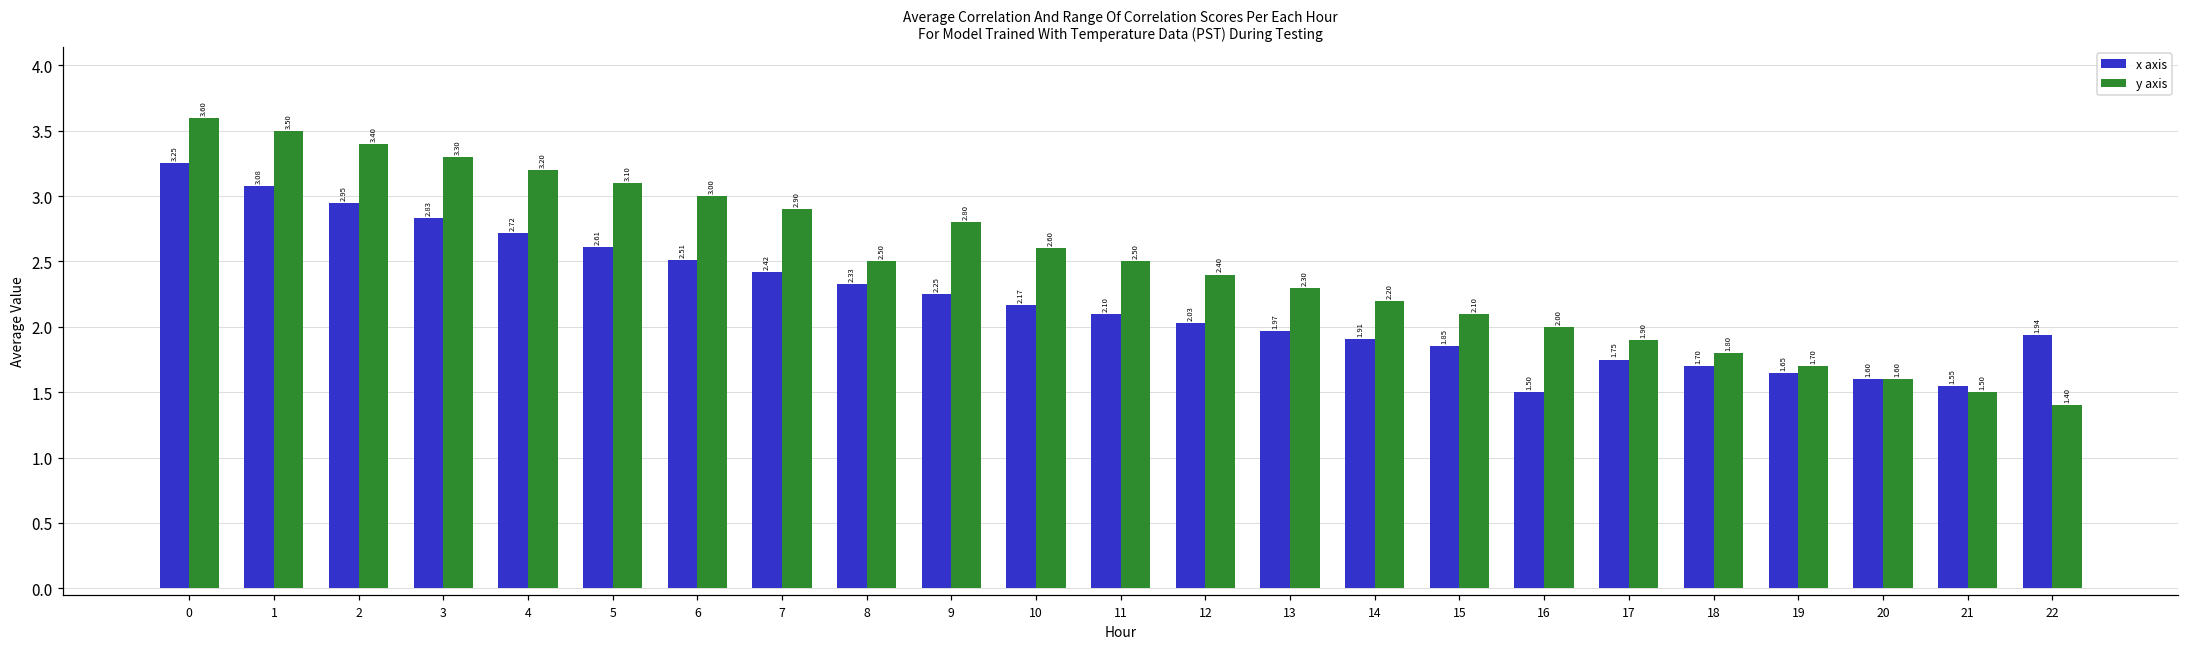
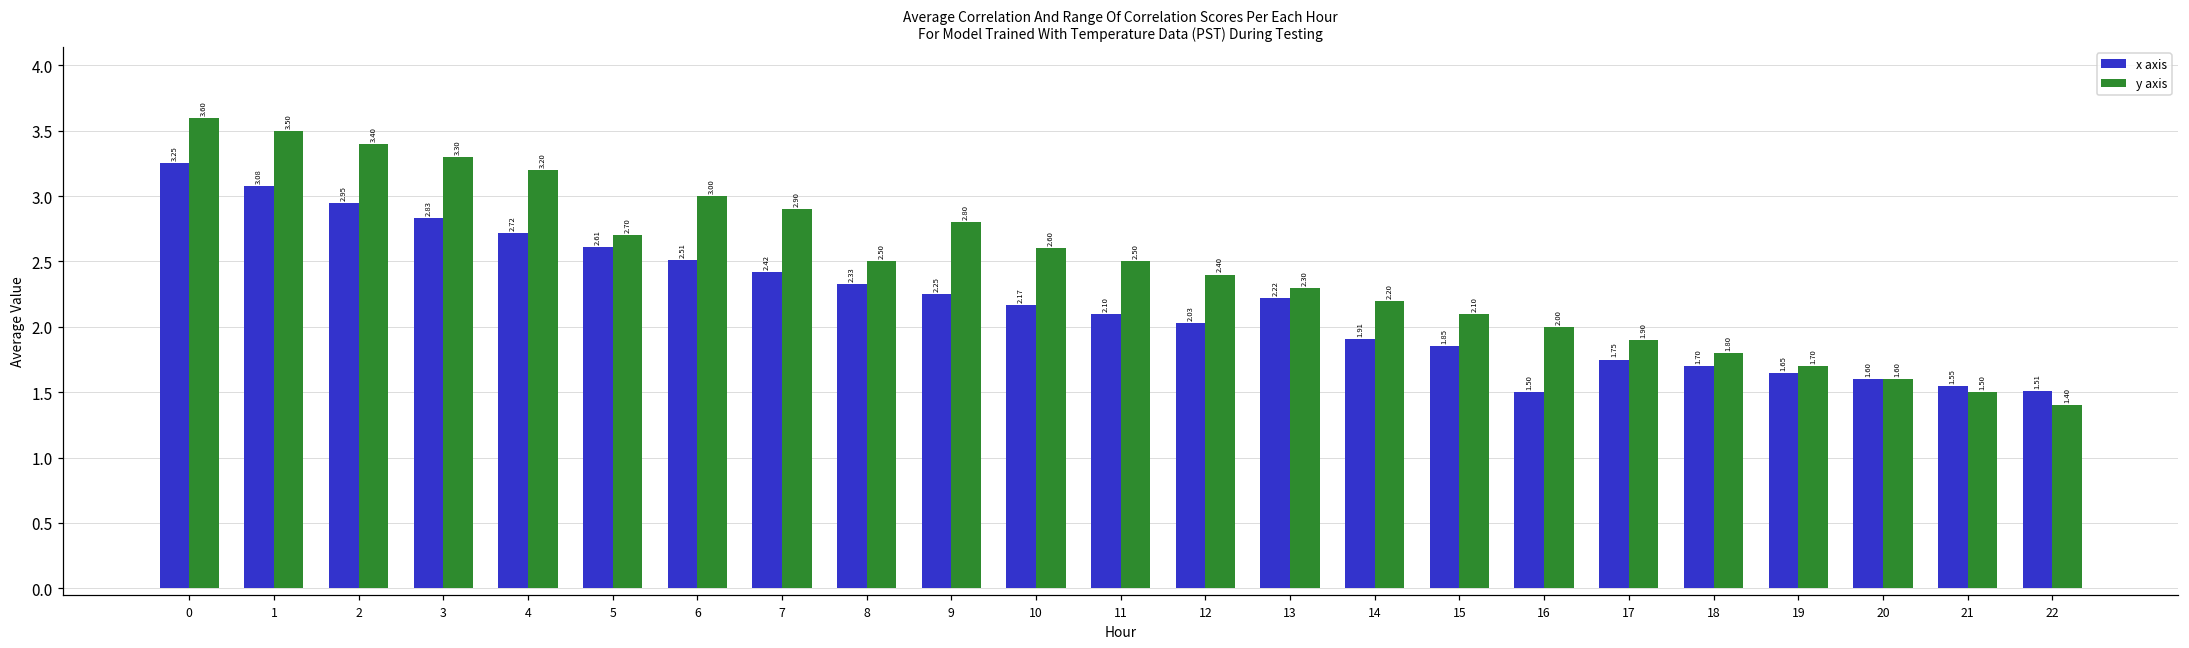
y axis, 5: 3.10 -> 2.70
x axis, 13: 1.97 -> 2.22
x axis, 22: 1.94 -> 1.51
